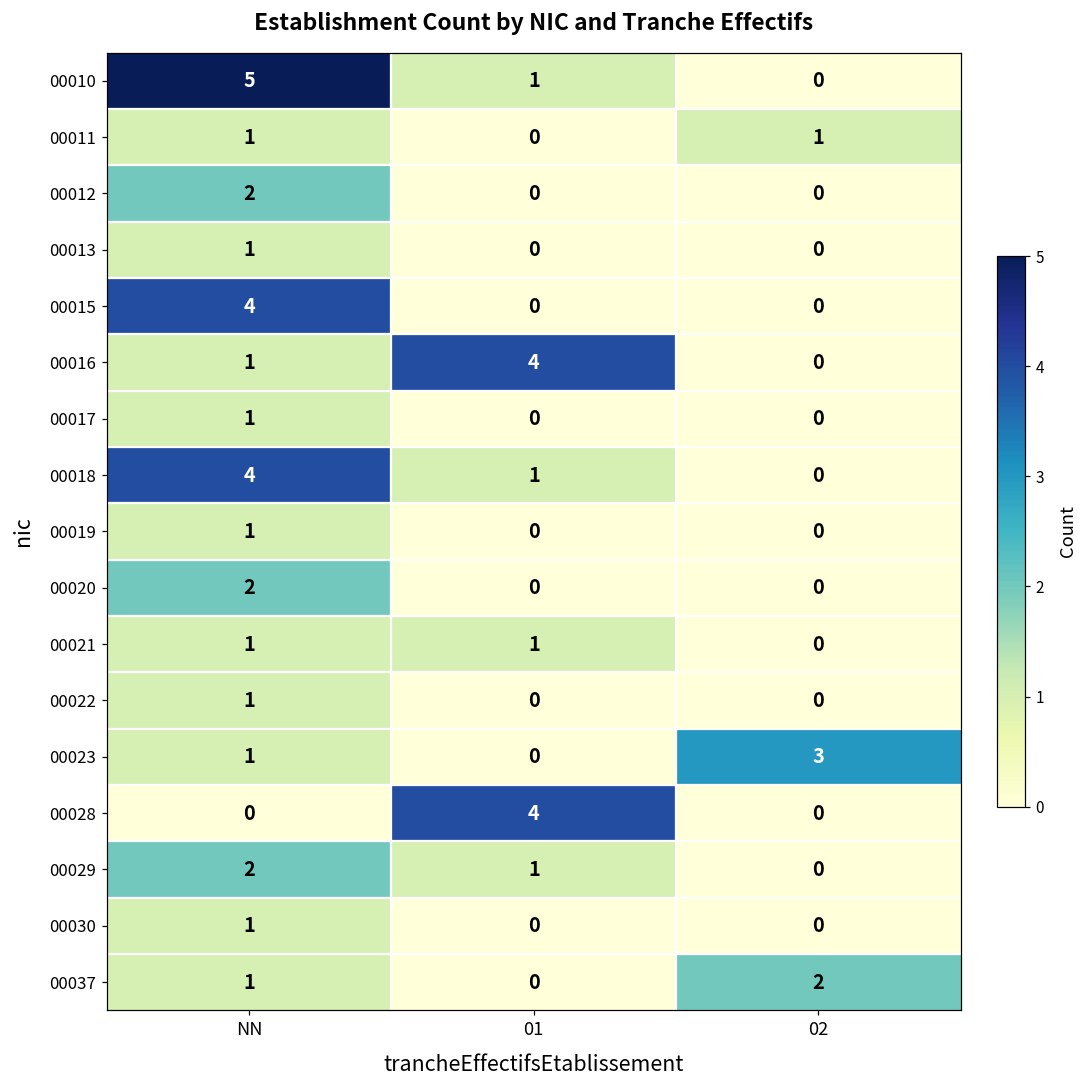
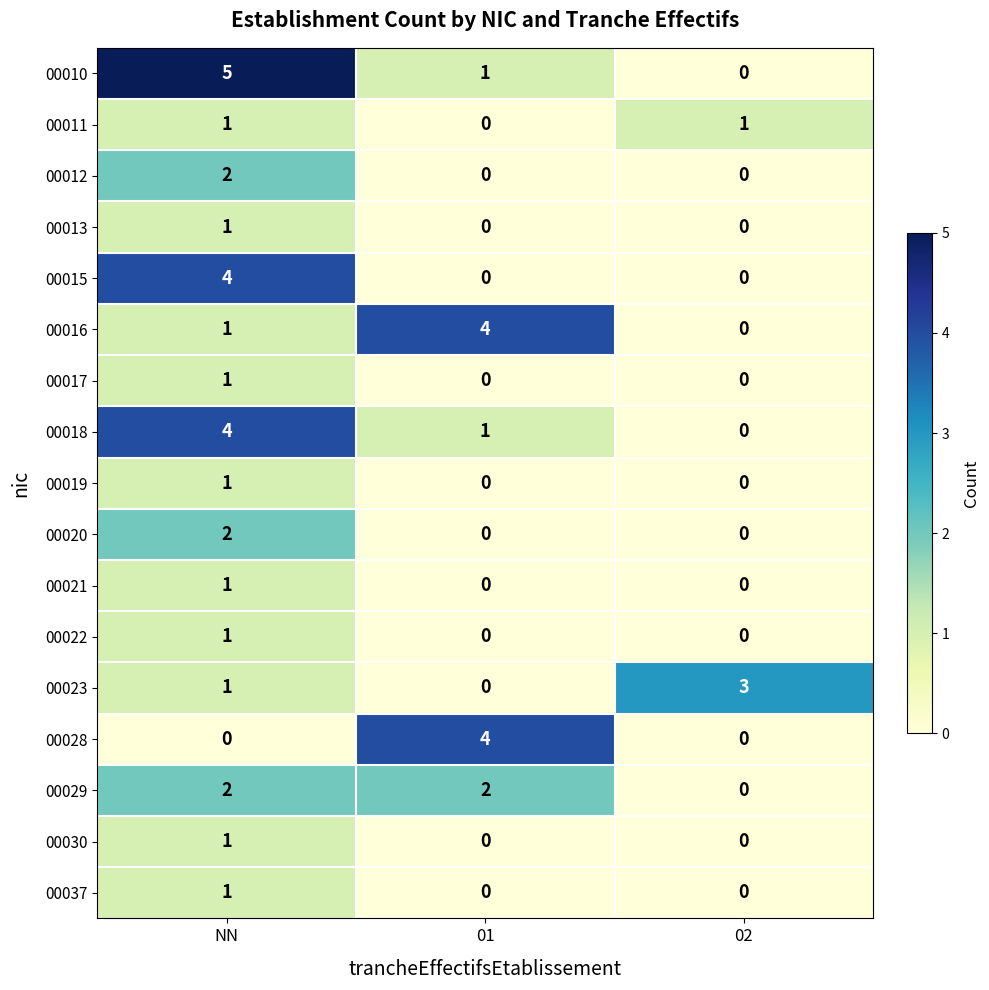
00021, 01: 1 -> 0
00029, 01: 1 -> 2
00037, 02: 2 -> 0
